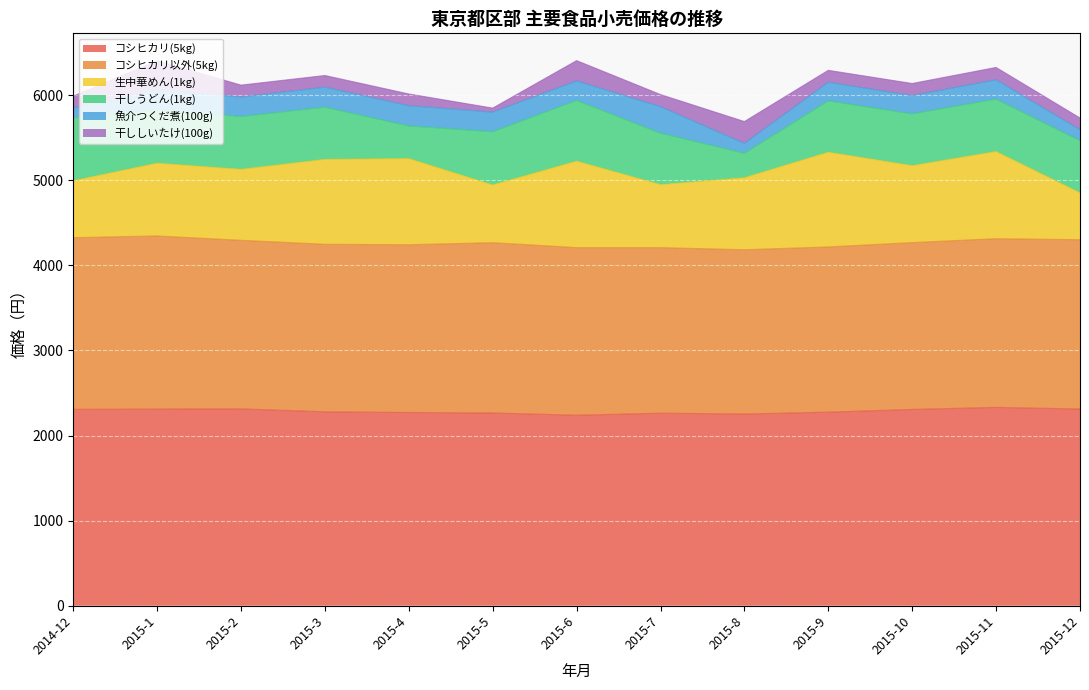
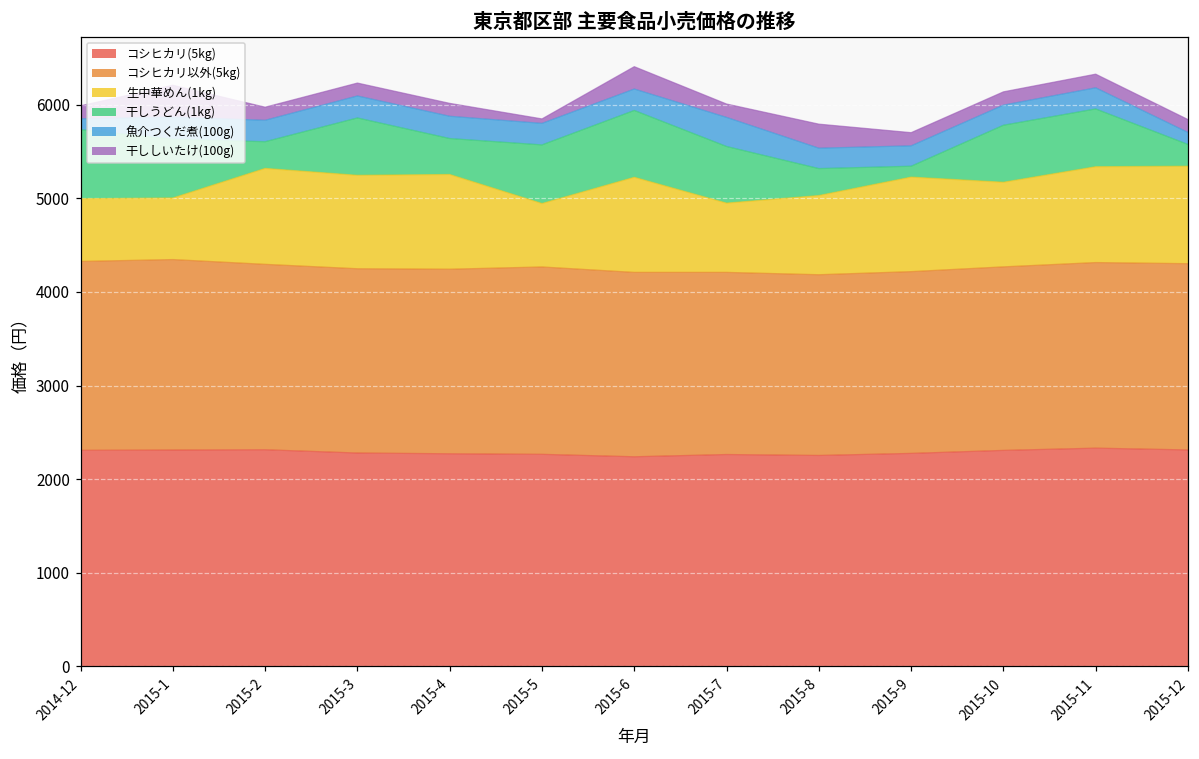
生中華めん(1kg), 2015-1: 900 -> 700
生中華めん(1kg), 2015-2: 800 -> 1000
干しうどん(1kg), 2015-2: 600 -> 300
魚介つくだ煮(100g), 2015-8: 100 -> 200
生中華めん(1kg), 2015-9: 1100 -> 1000
干しうどん(1kg), 2015-9: 600 -> 100
生中華めん(1kg), 2015-12: 600 -> 1000
干しうどん(1kg), 2015-12: 600 -> 200
